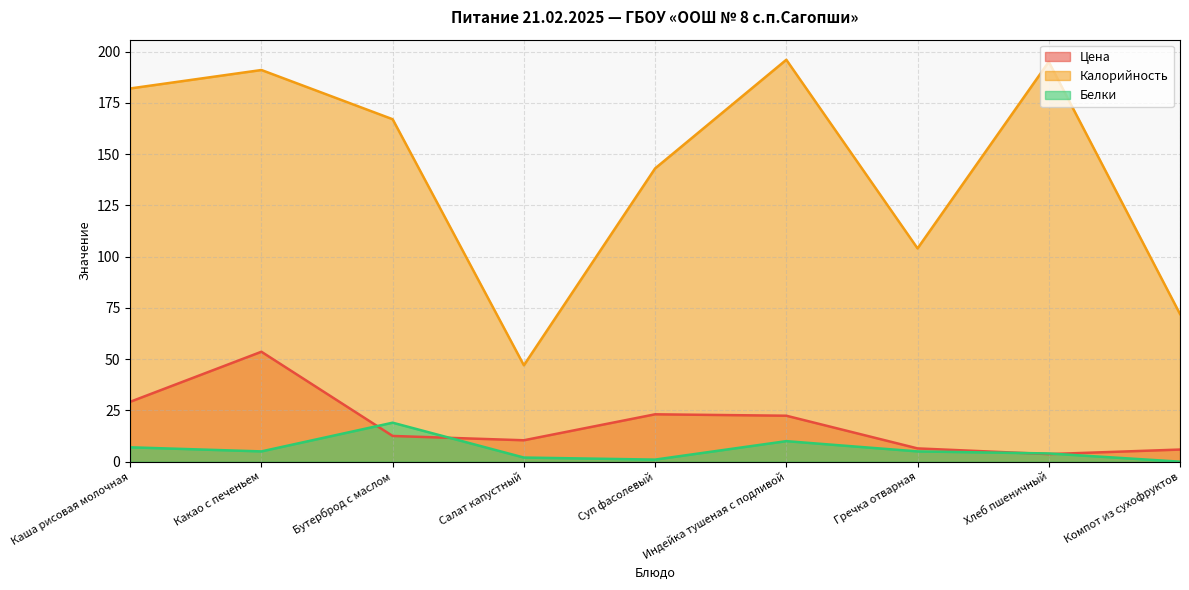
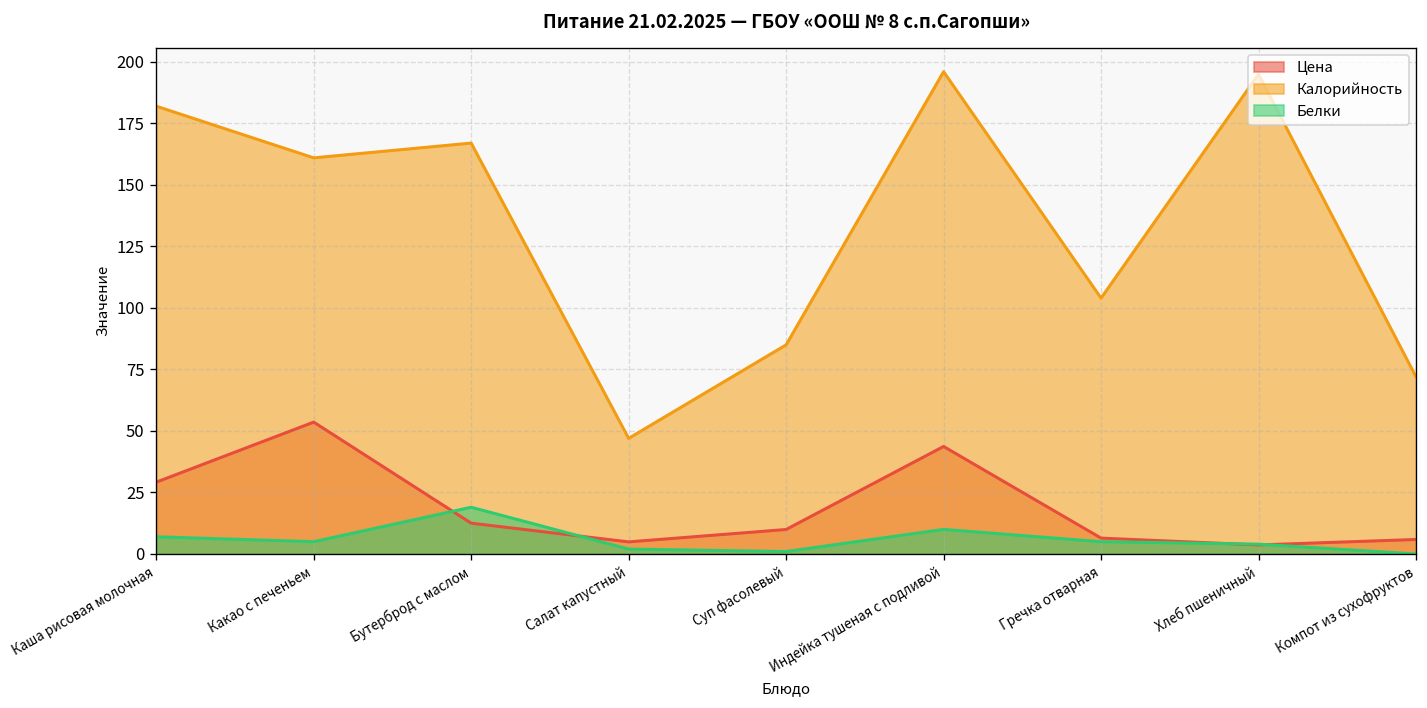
Калорийность, Какао с печеньем: 191 -> 161
Цена, Салат капустный: 10 -> 5
Цена, Суп фасолевый: 23 -> 10
Калорийность, Суп фасолевый: 143 -> 85
Цена, Индейка тушеная с подливой: 22 -> 44
